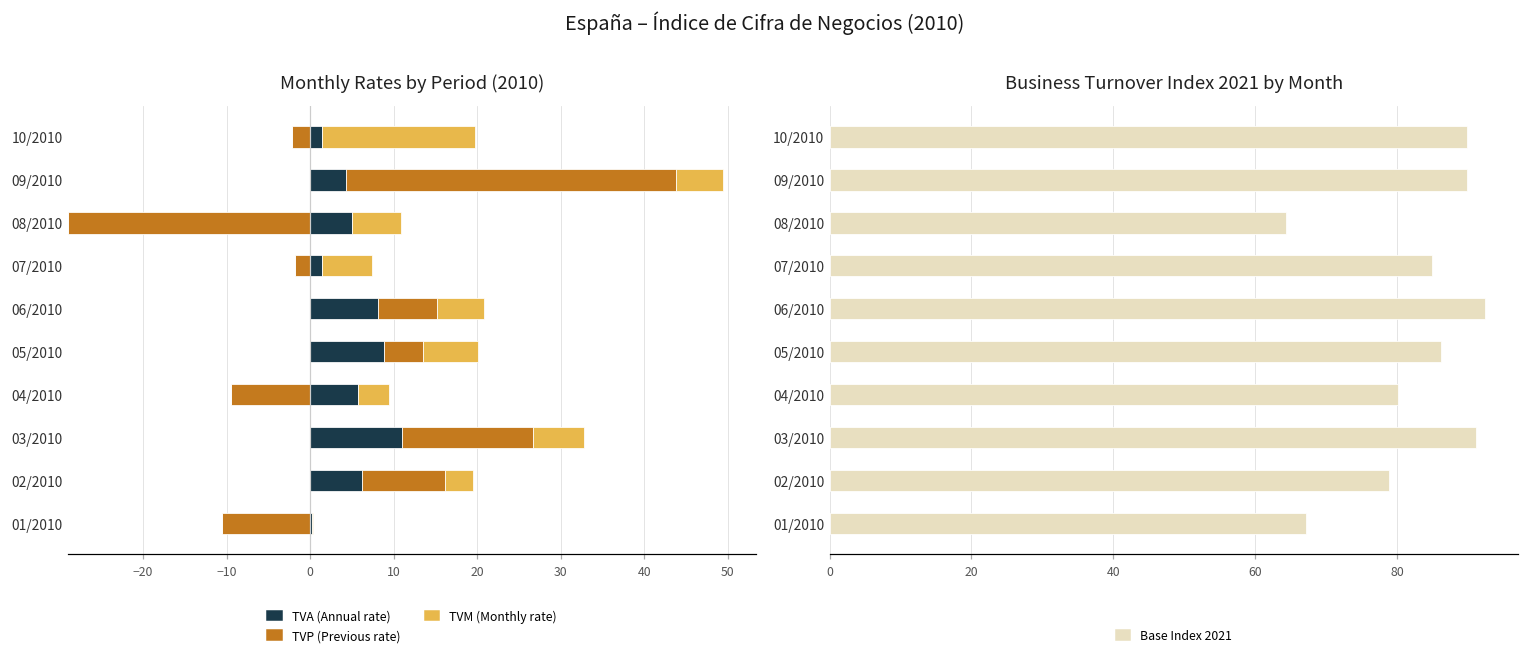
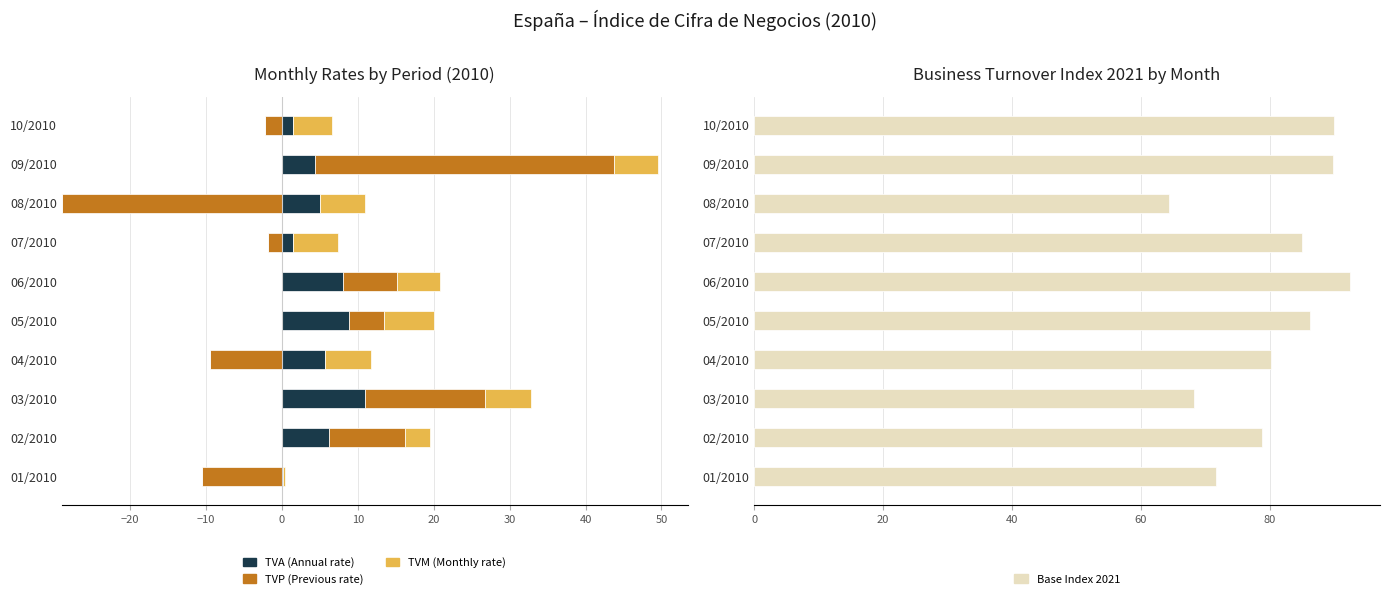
Monthly Rates by Period (2010), TVM (Monthly rate), 10/2010: 18 -> 5
Monthly Rates by Period (2010), TVM (Monthly rate), 04/2010: 4 -> 6
Business Turnover Index 2021 by Month, 03/2010: 91 -> 68
Business Turnover Index 2021 by Month, 01/2010: 67 -> 72
